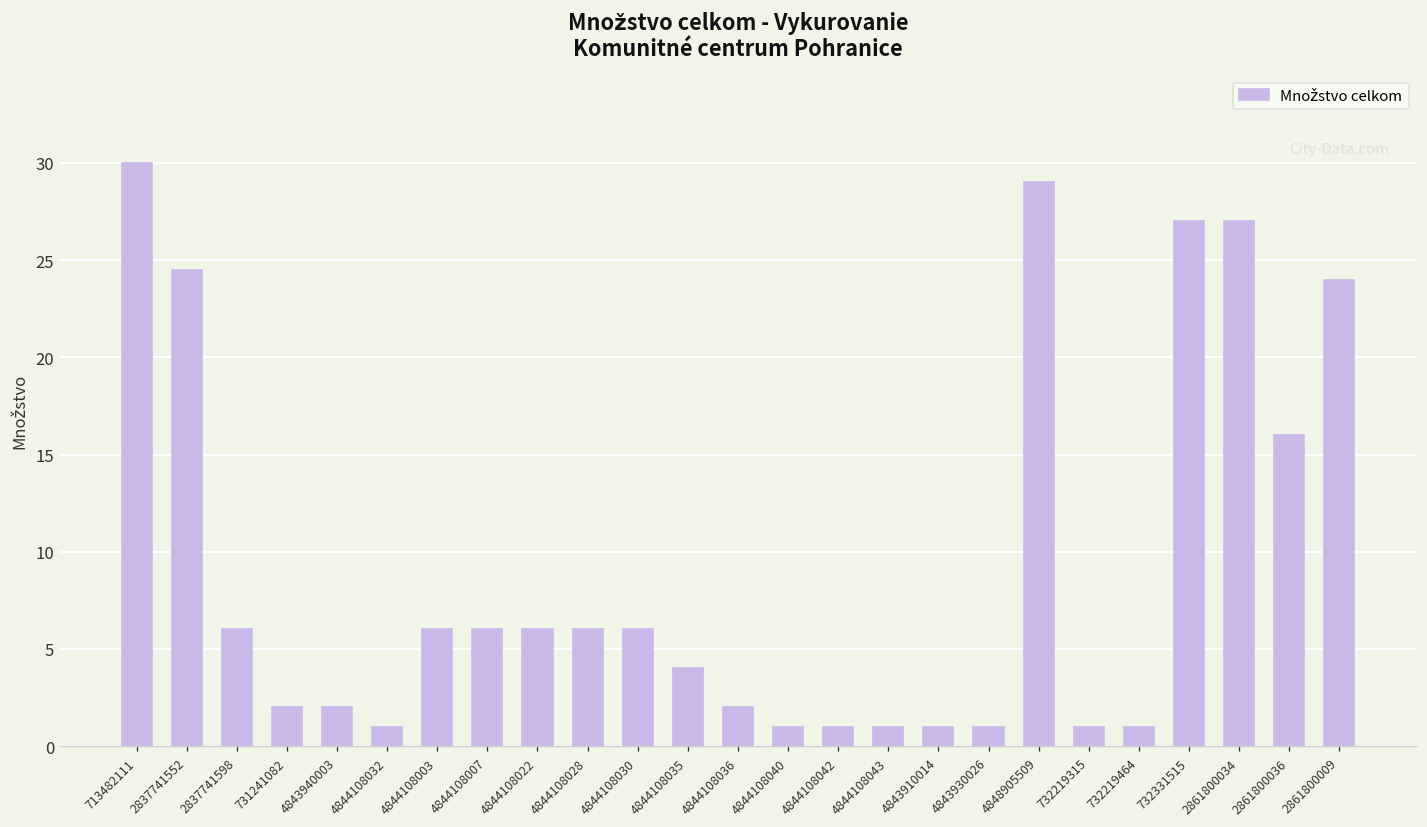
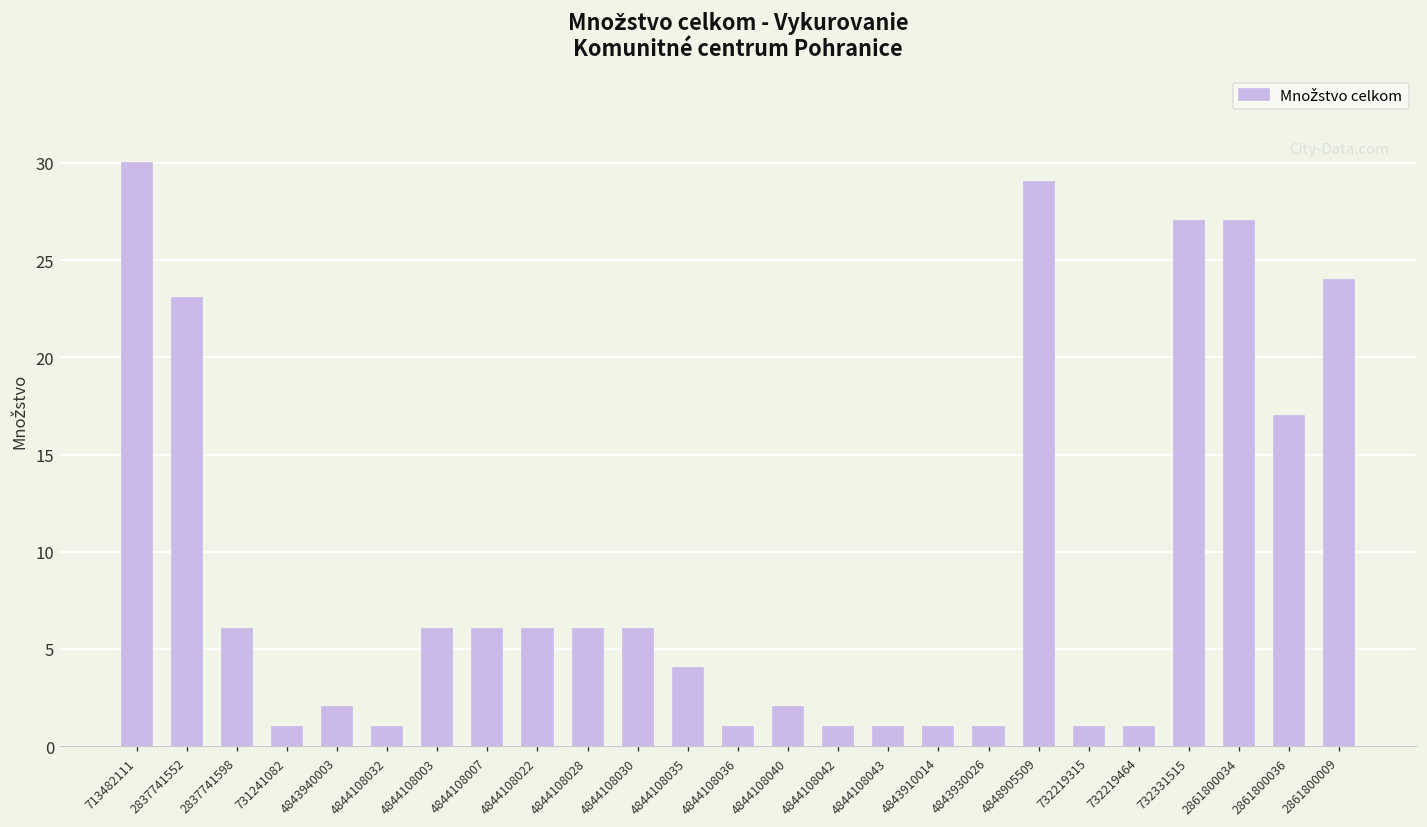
2837741552: 24.5 -> 23.1
731241082: 2 -> 1
4844108036: 2 -> 1
4844108040: 1 -> 2
2861800036: 16 -> 17
